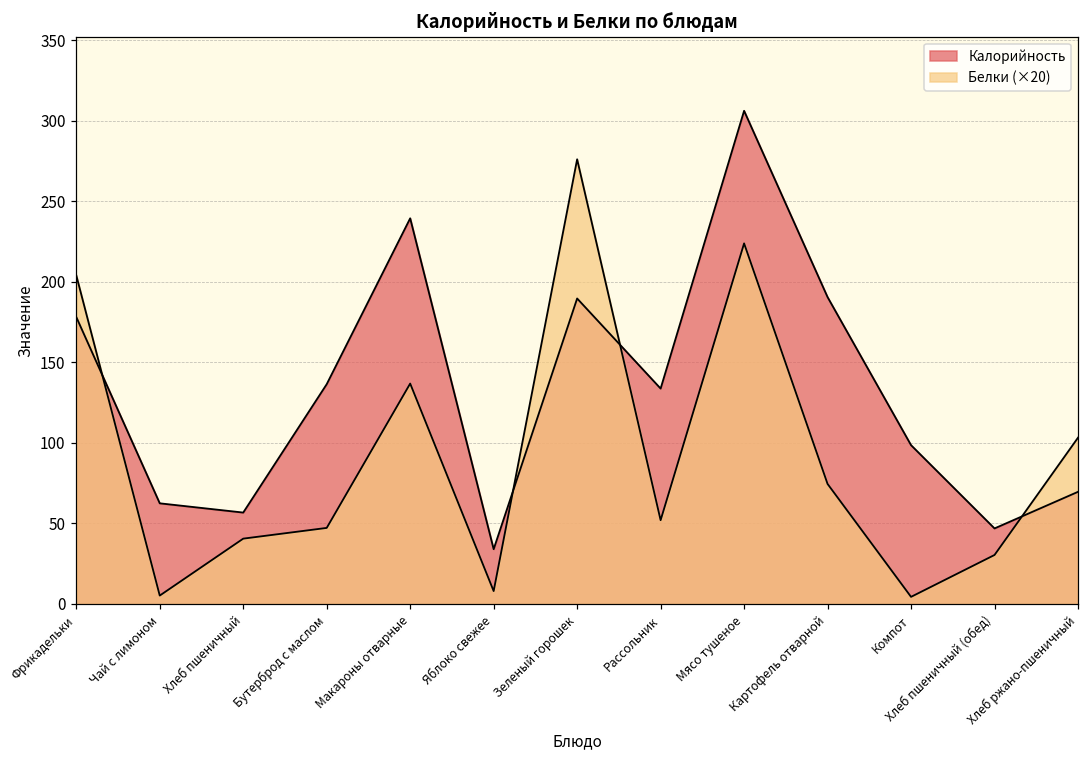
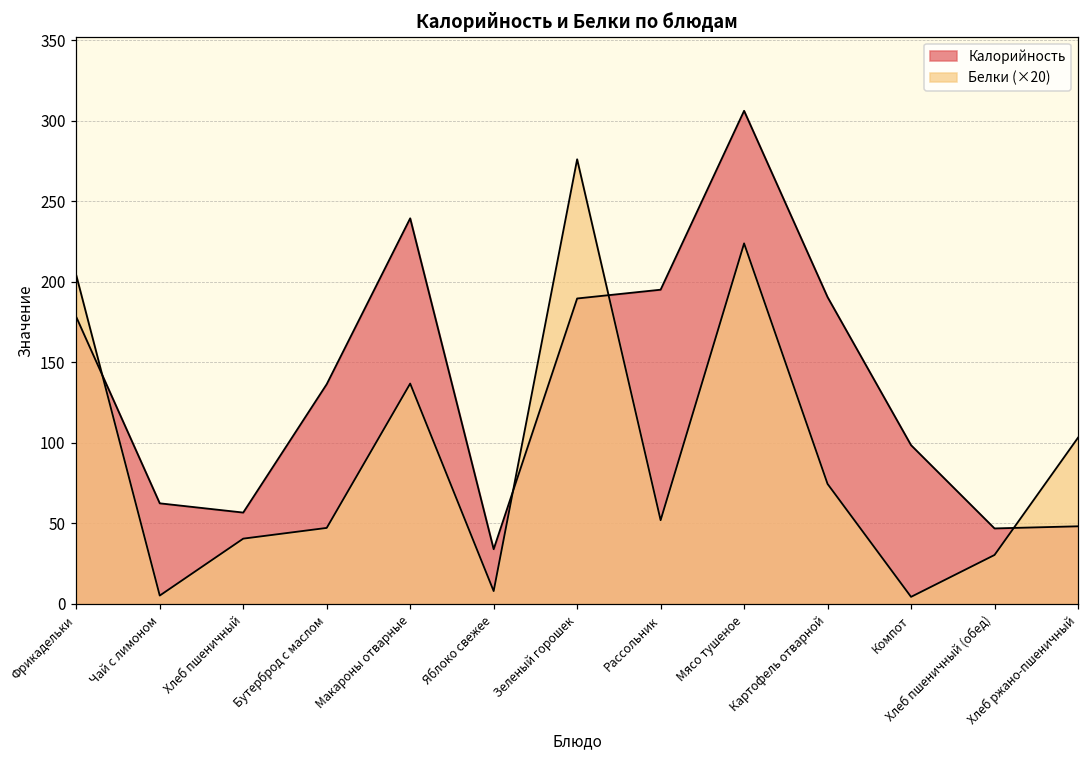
Калорийность, Рассольник: 134 -> 195
Калорийность, Хлеб ржано-пшеничный: 70 -> 48
